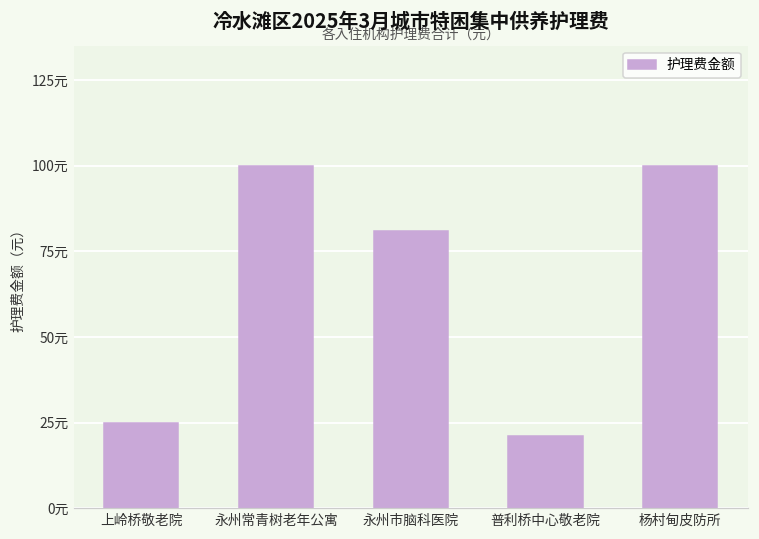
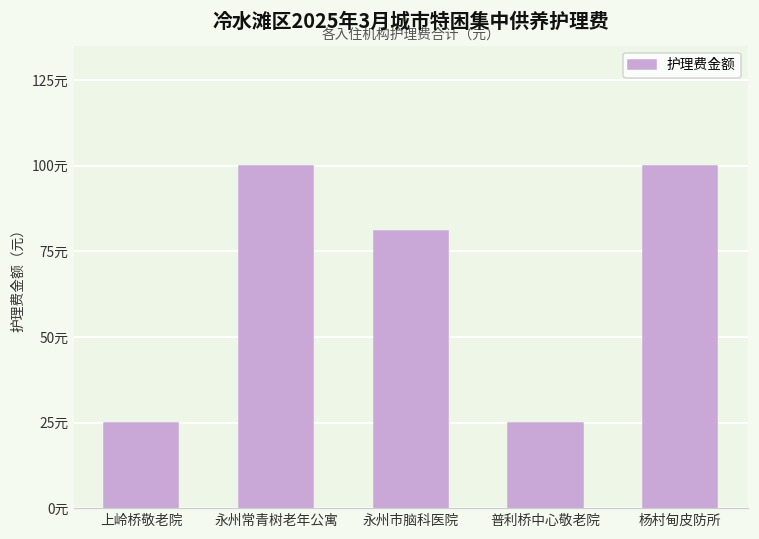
普利桥中心敬老院: 21元 -> 25元
